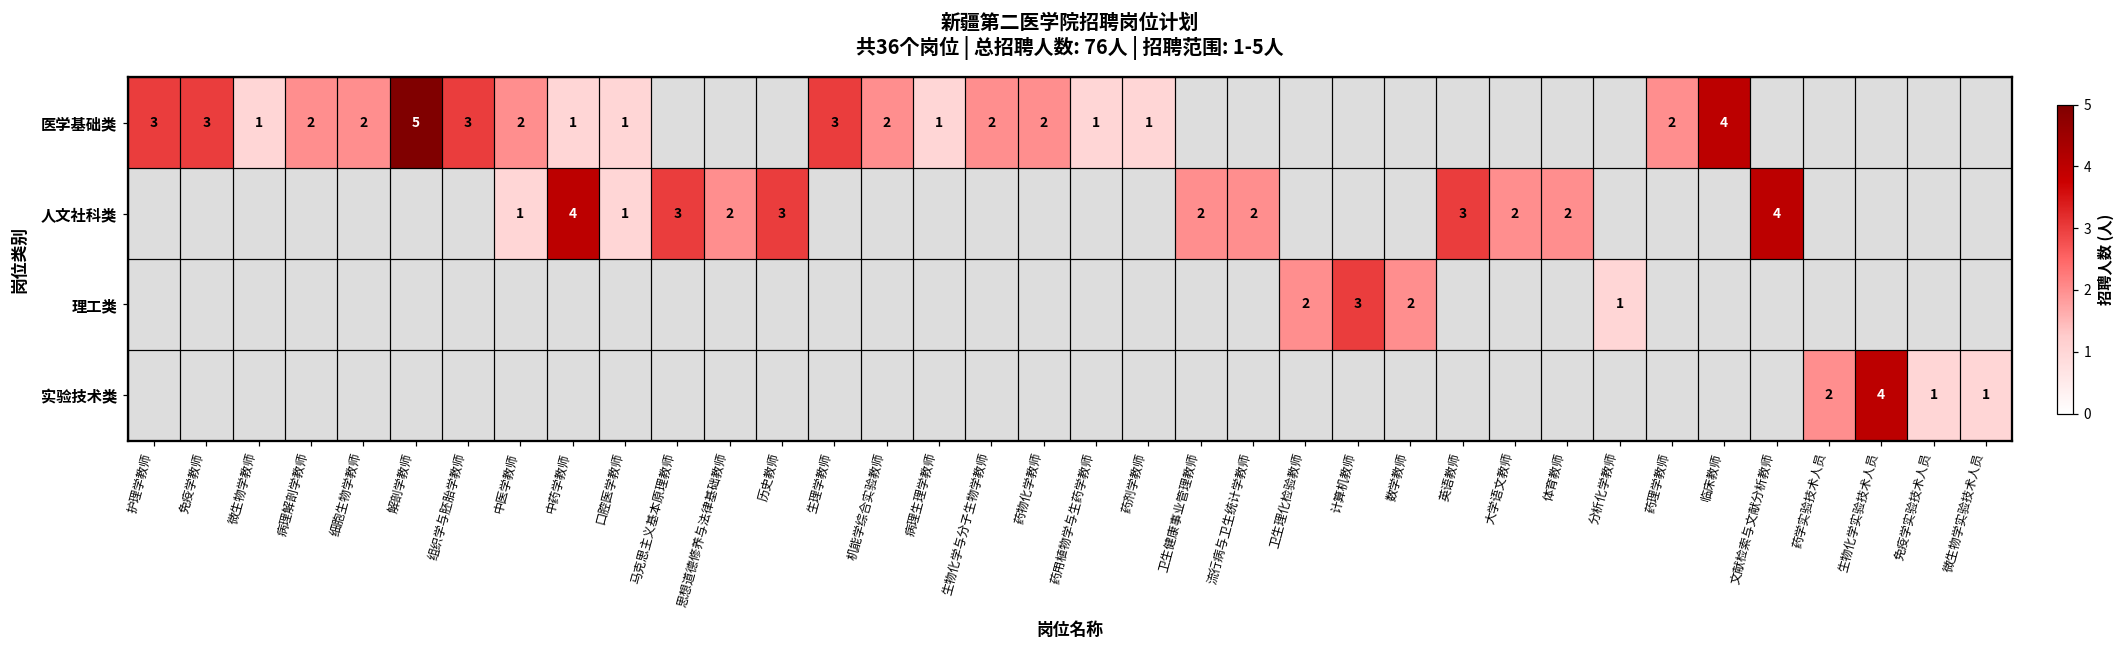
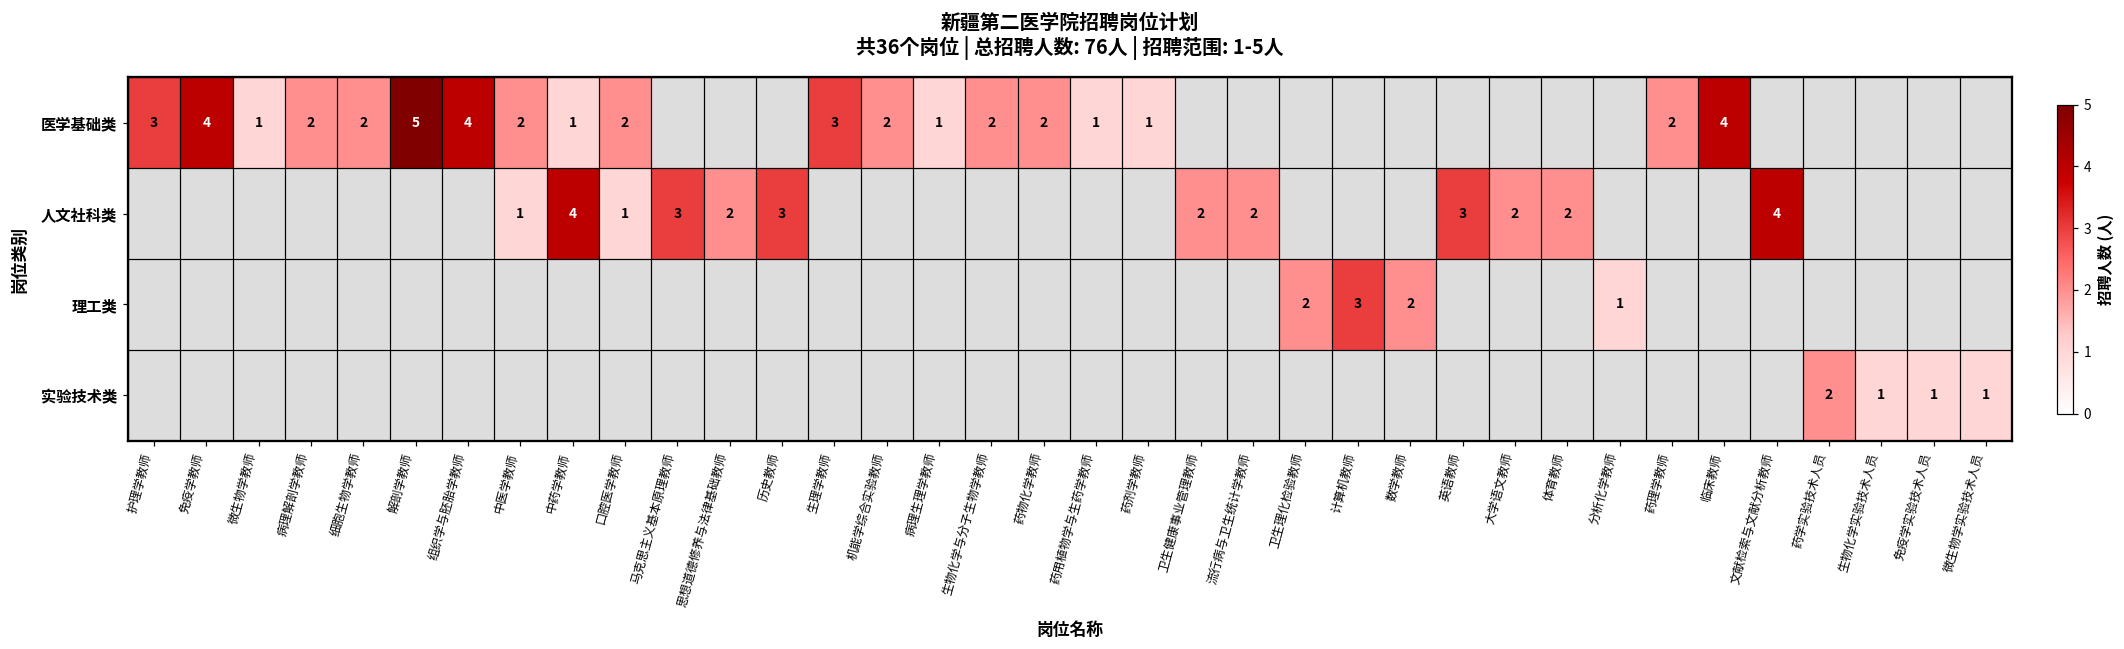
医学基础类, 免疫学教师: 3 -> 4
医学基础类, 组织学与胚胎学教师: 3 -> 4
医学基础类, 口腔医学教师: 1 -> 2
实验技术类, 生物化学实验技术人员: 4 -> 1
